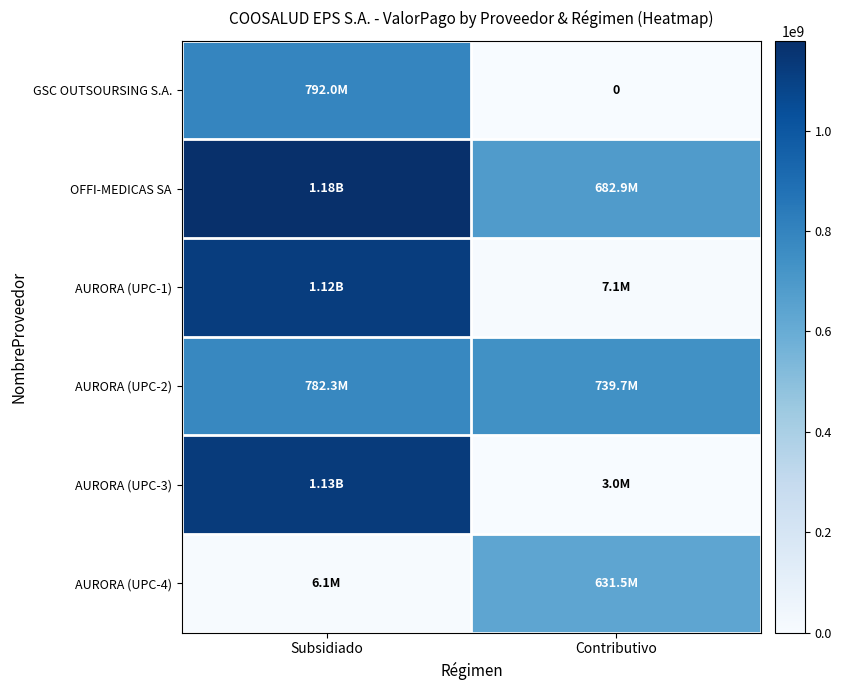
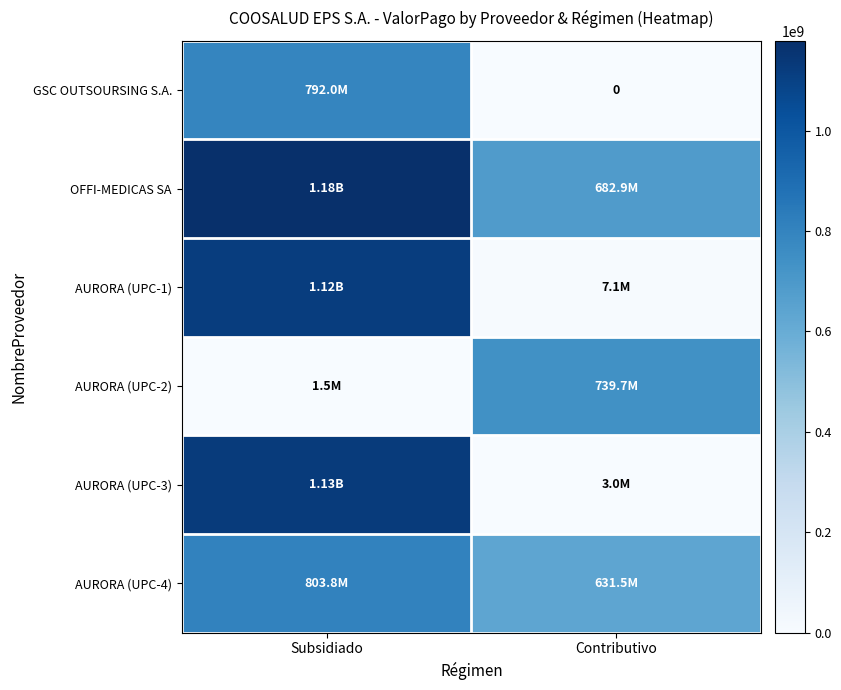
AURORA (UPC-2), Subsidiado: 782.3M -> 1.5M
AURORA (UPC-4), Subsidiado: 6.1M -> 803.8M
